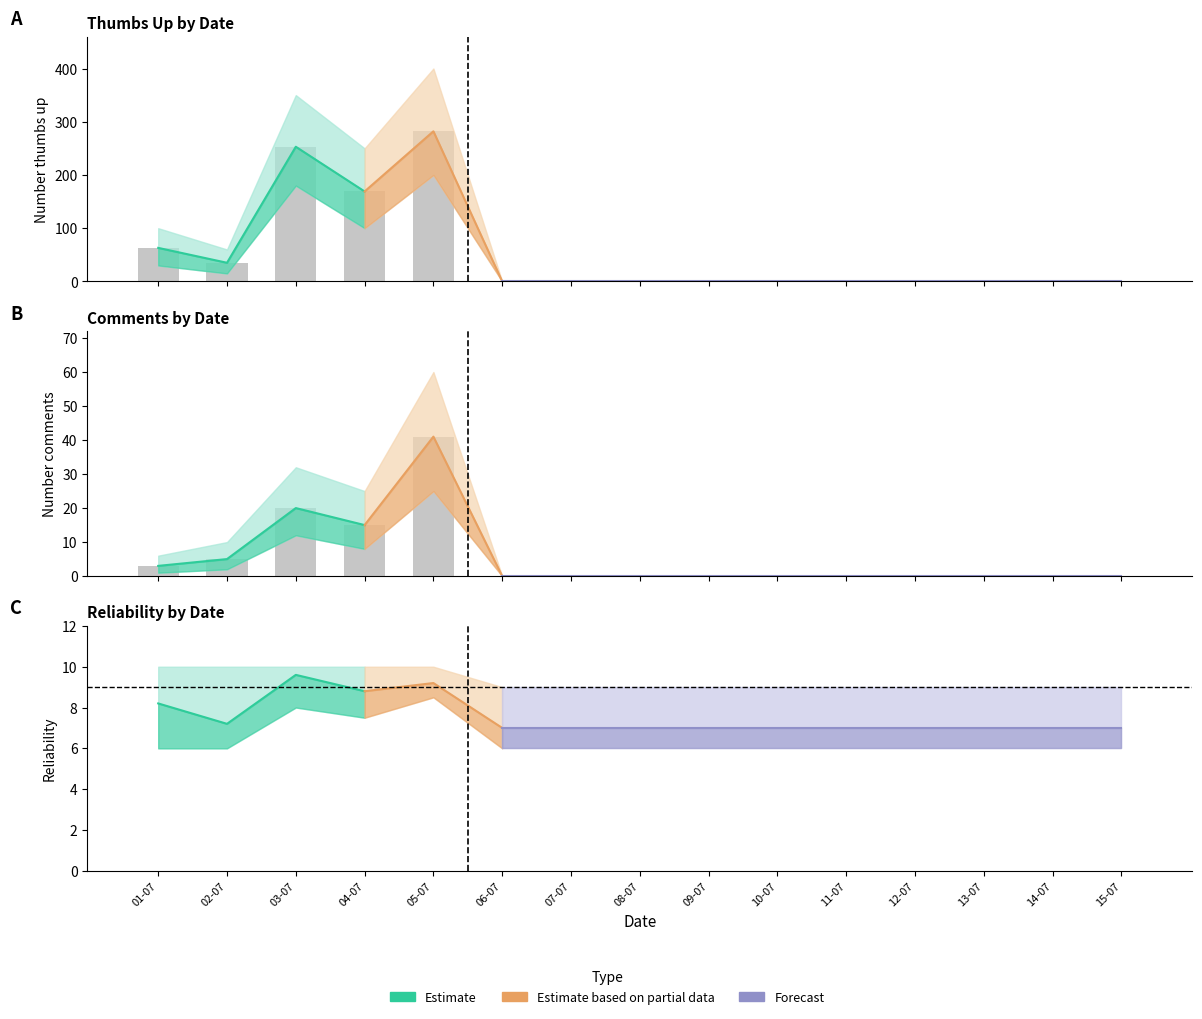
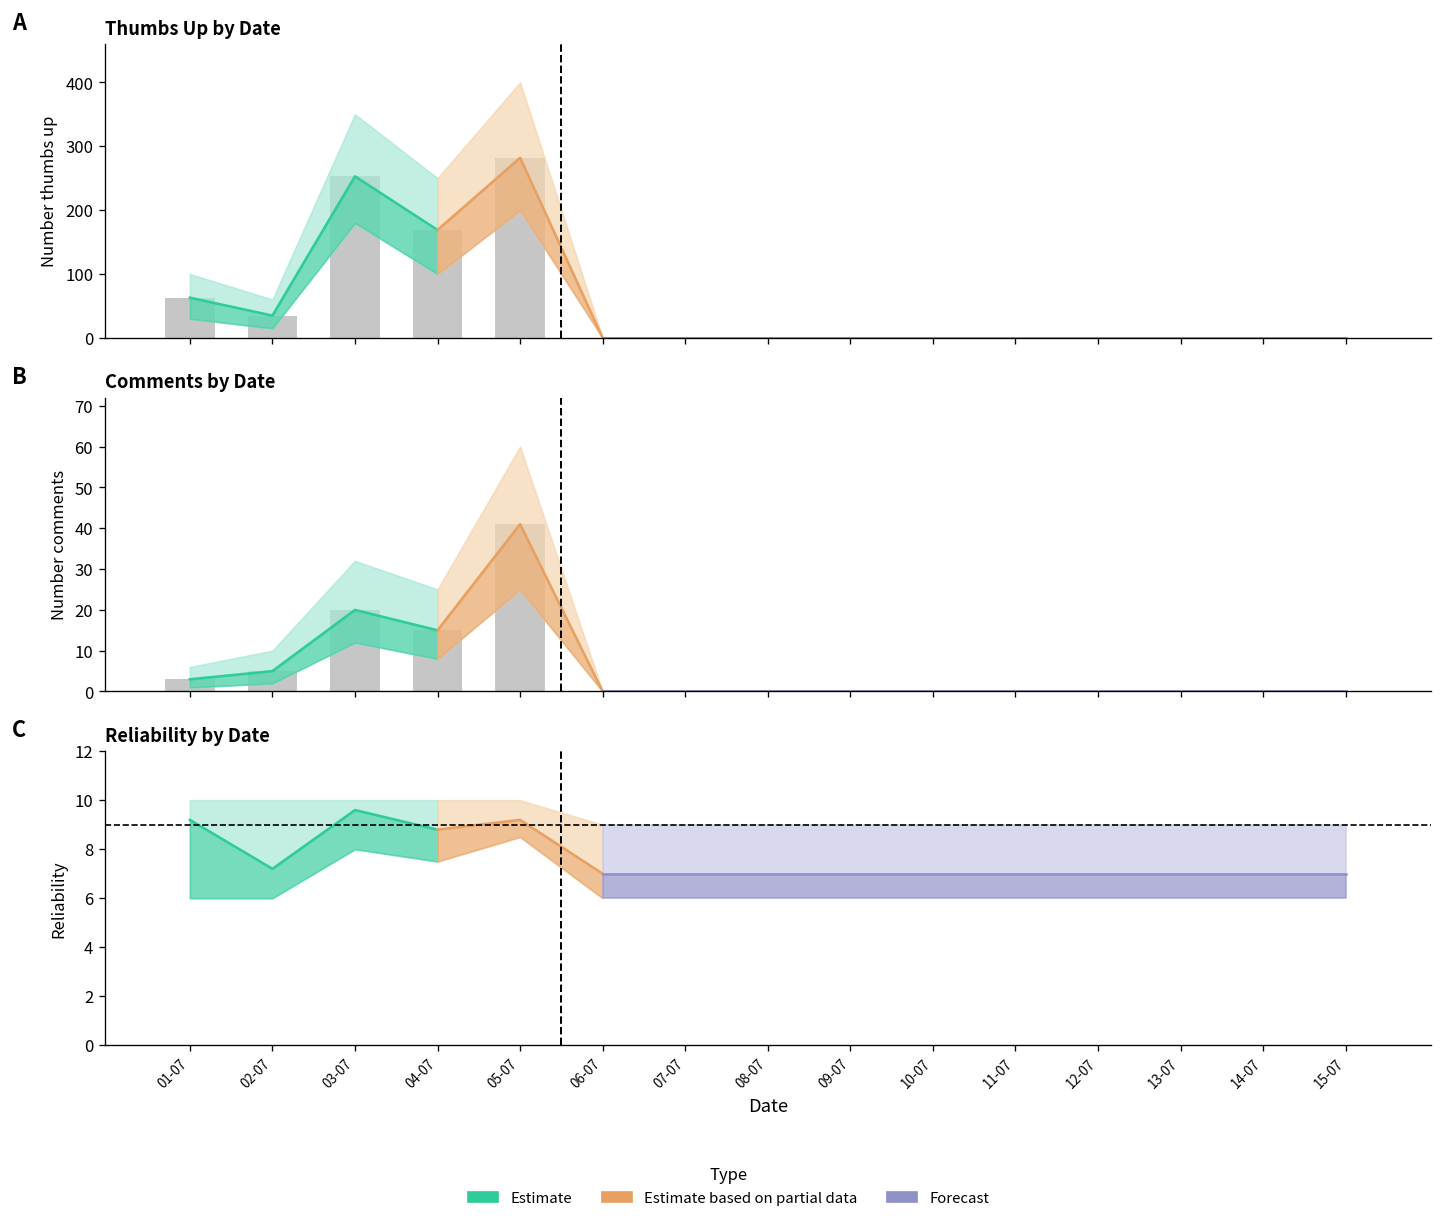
Reliability by Date, Estimate, 01-07: 8.2 -> 9.2
